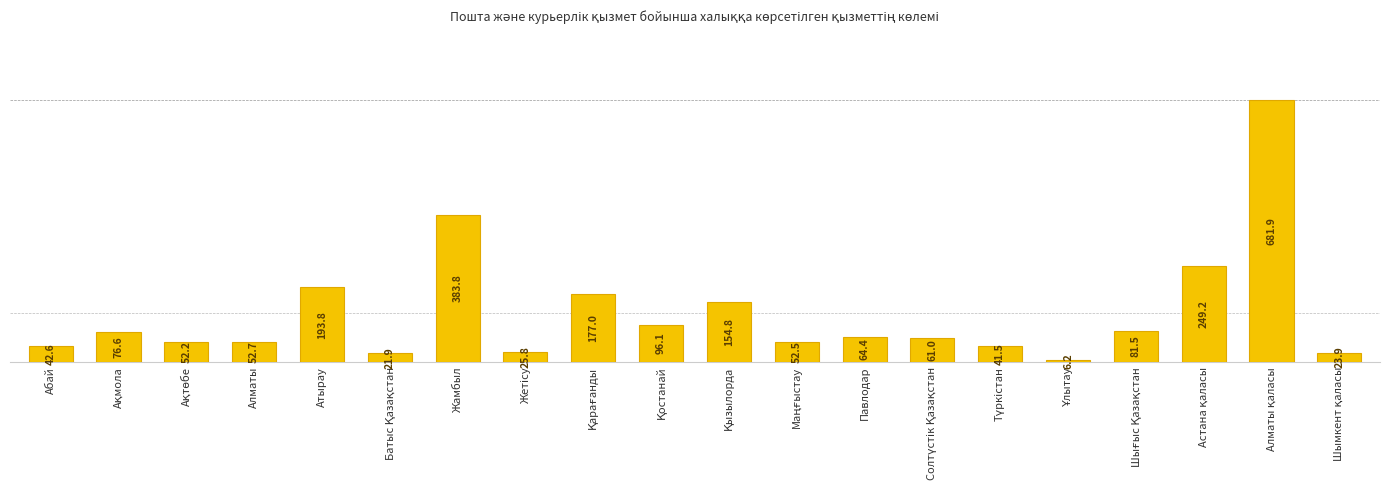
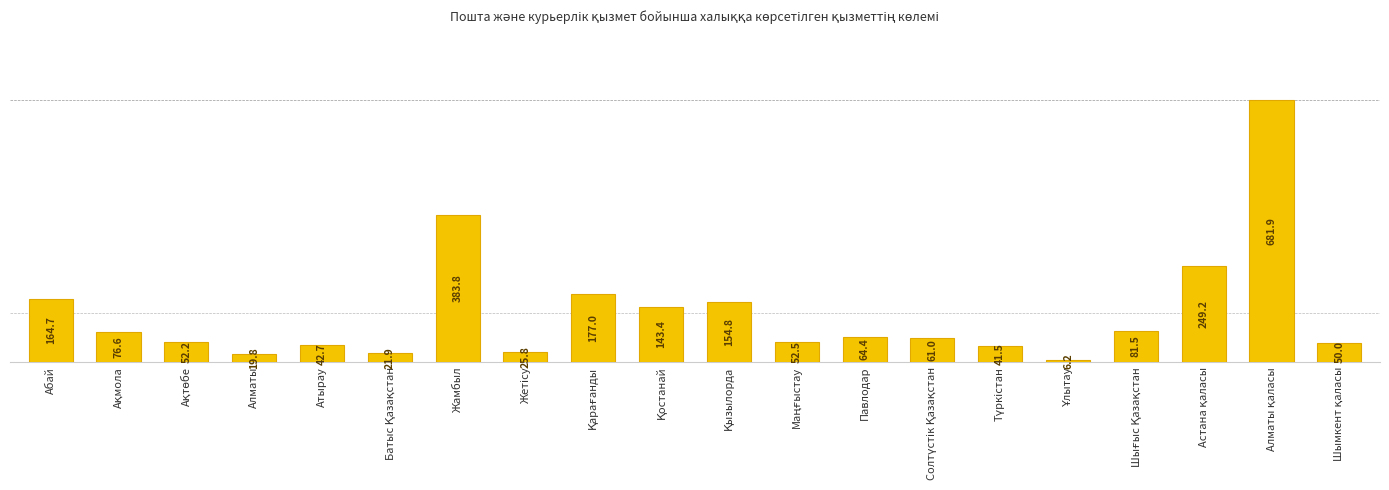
Абай: 42.6 -> 164.7
Алматы: 52.7 -> 19.8
Атырау: 193.8 -> 42.7
Қостанай: 96.1 -> 143.4
Шымкент қаласы: 23.9 -> 50.0
